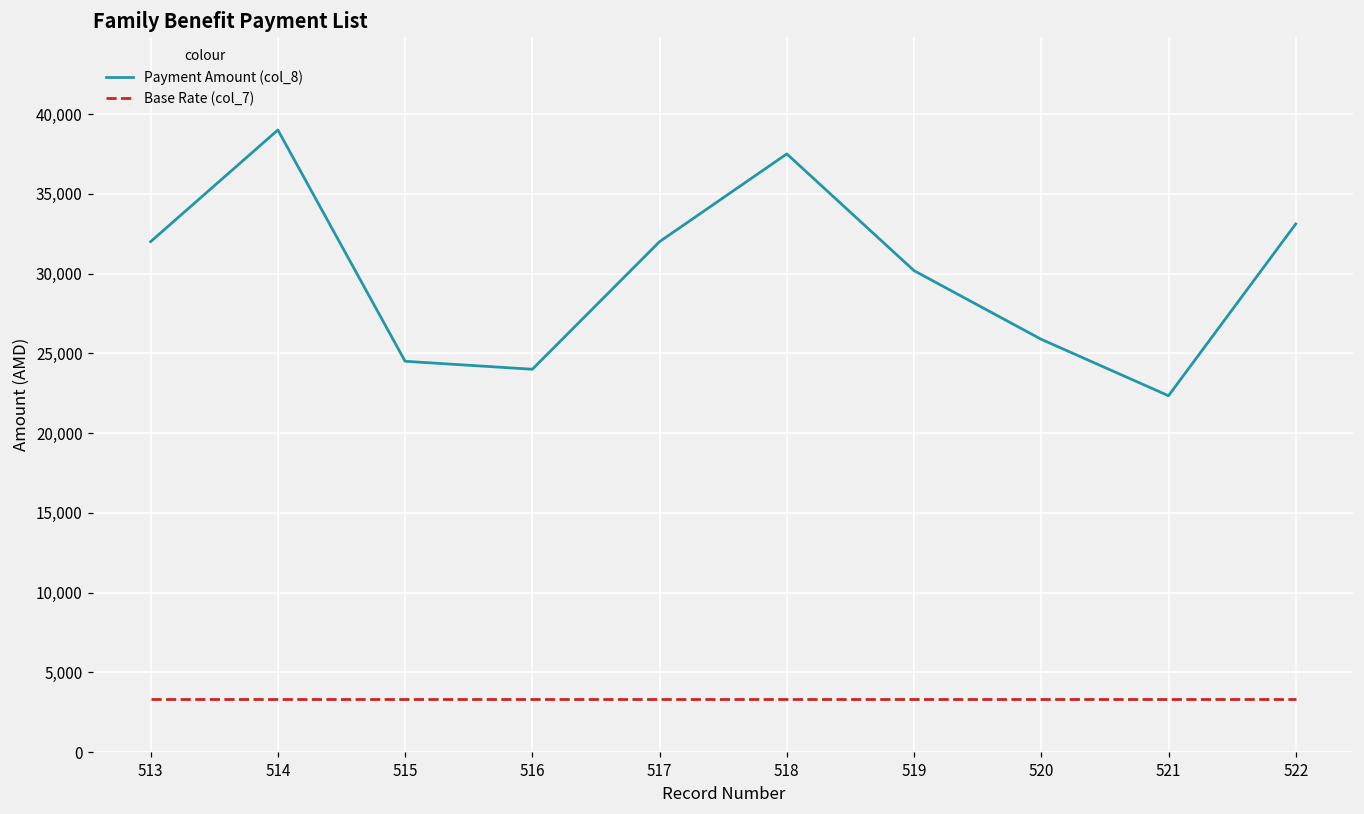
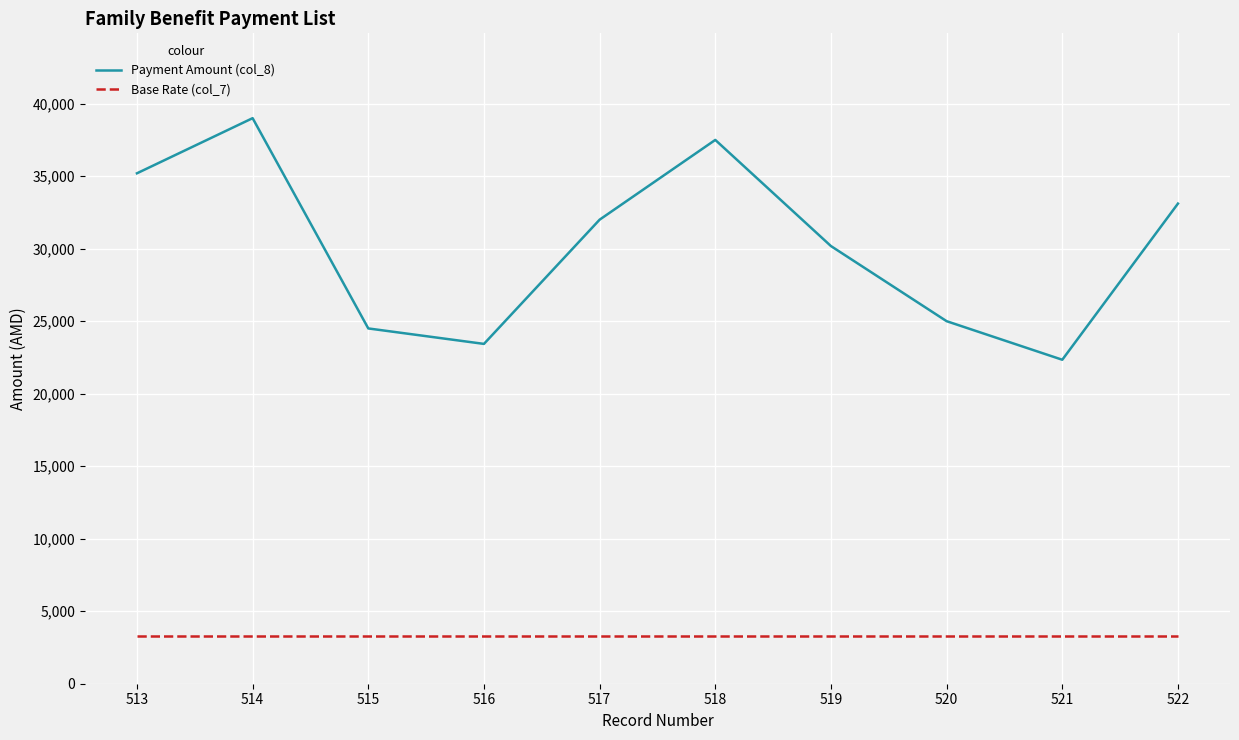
Payment Amount (col_8), 513: 32,000 -> 35,200
Payment Amount (col_8), 516: 24,000 -> 23,400
Payment Amount (col_8), 520: 25,900 -> 25,000
